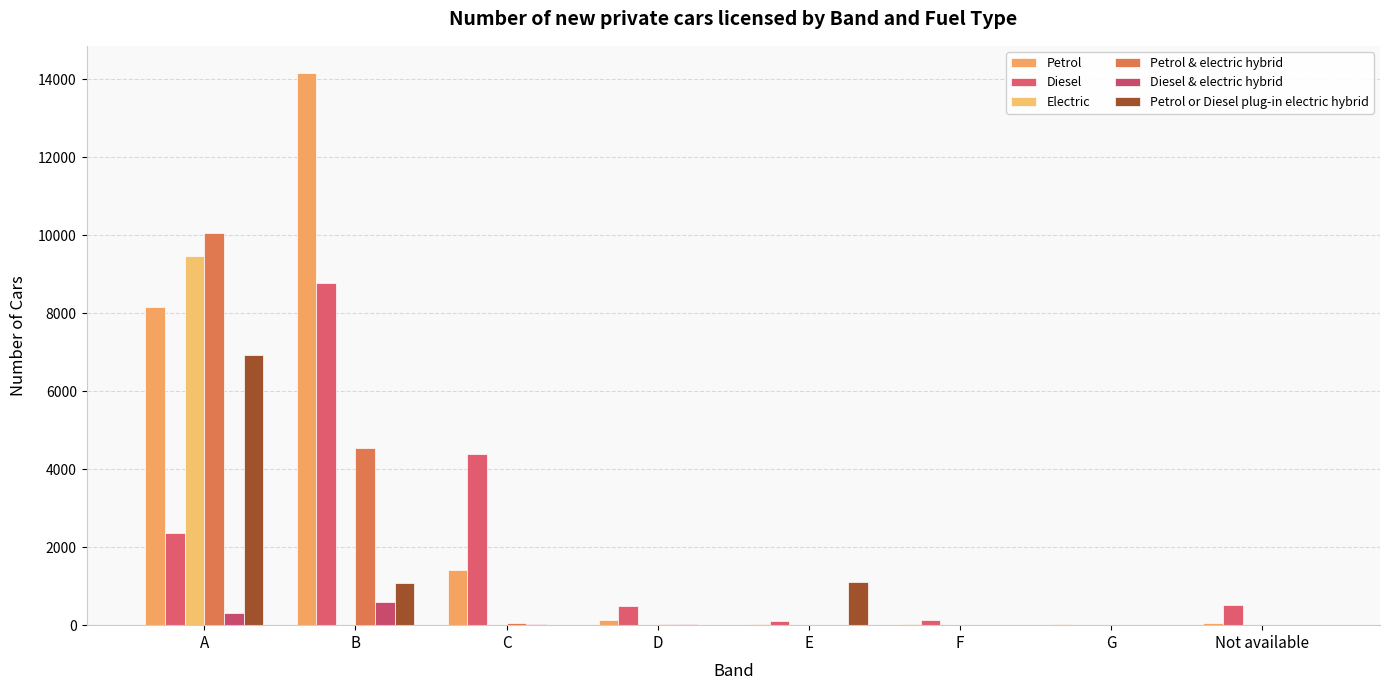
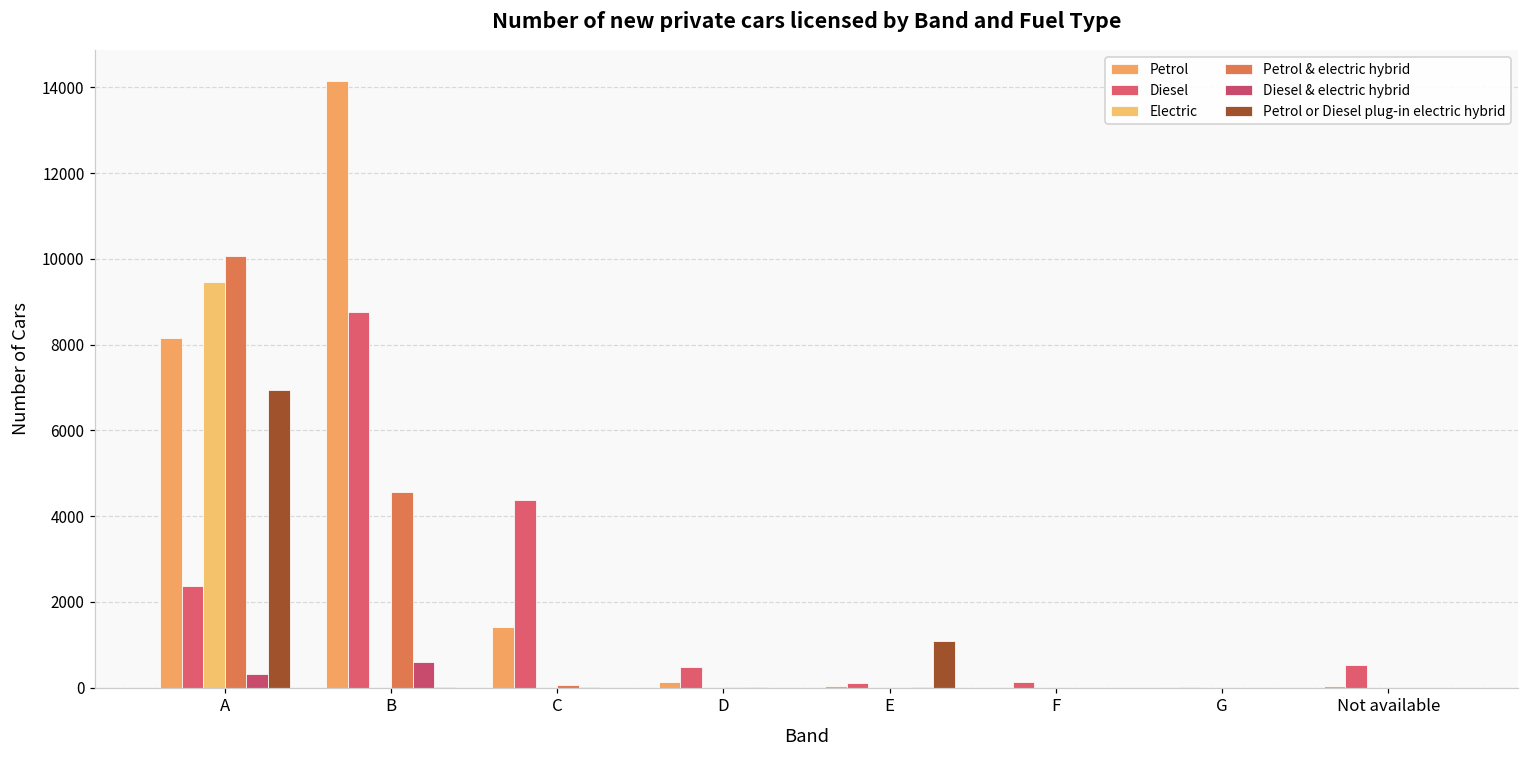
Petrol or Diesel plug-in electric hybrid, B: 1100 -> 0
